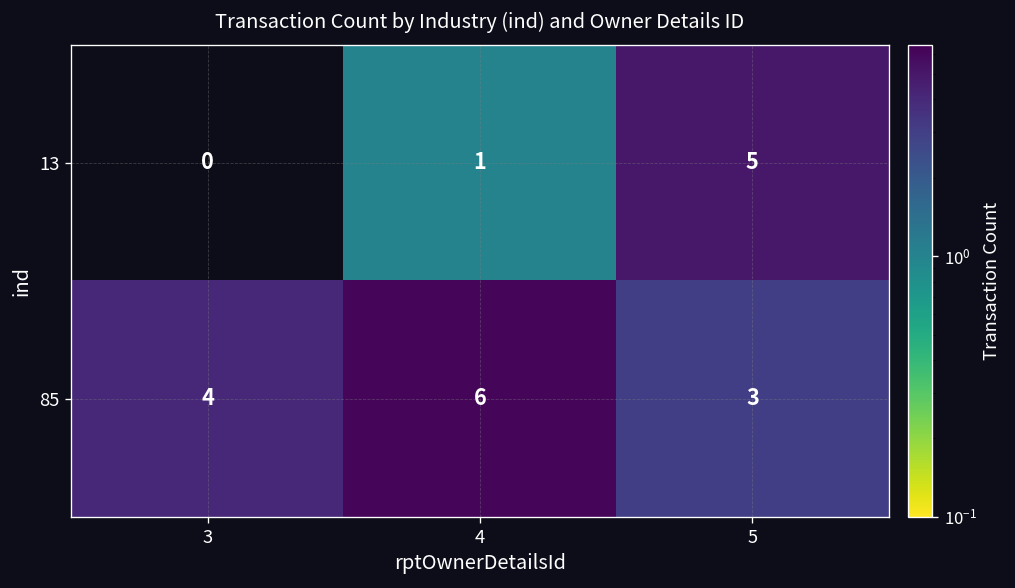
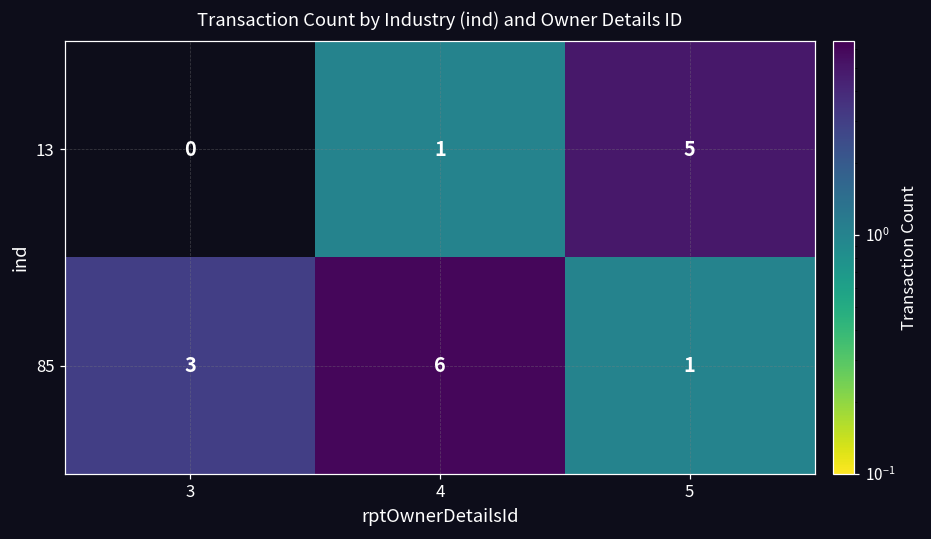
85, 3: 4 -> 3
85, 5: 3 -> 1
